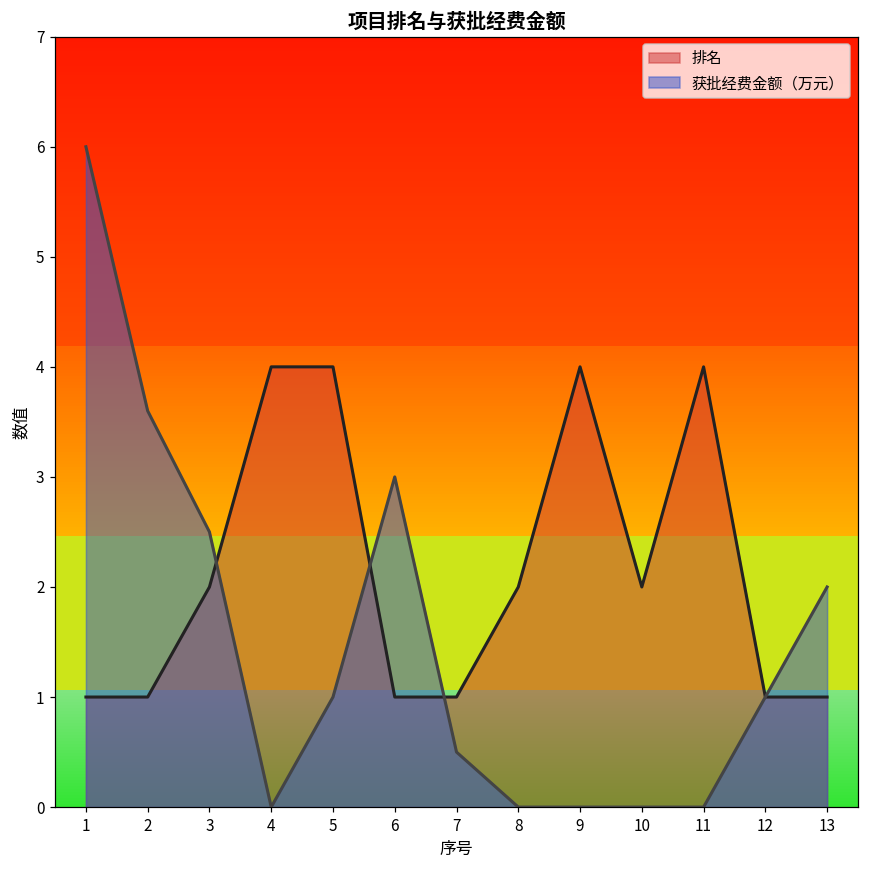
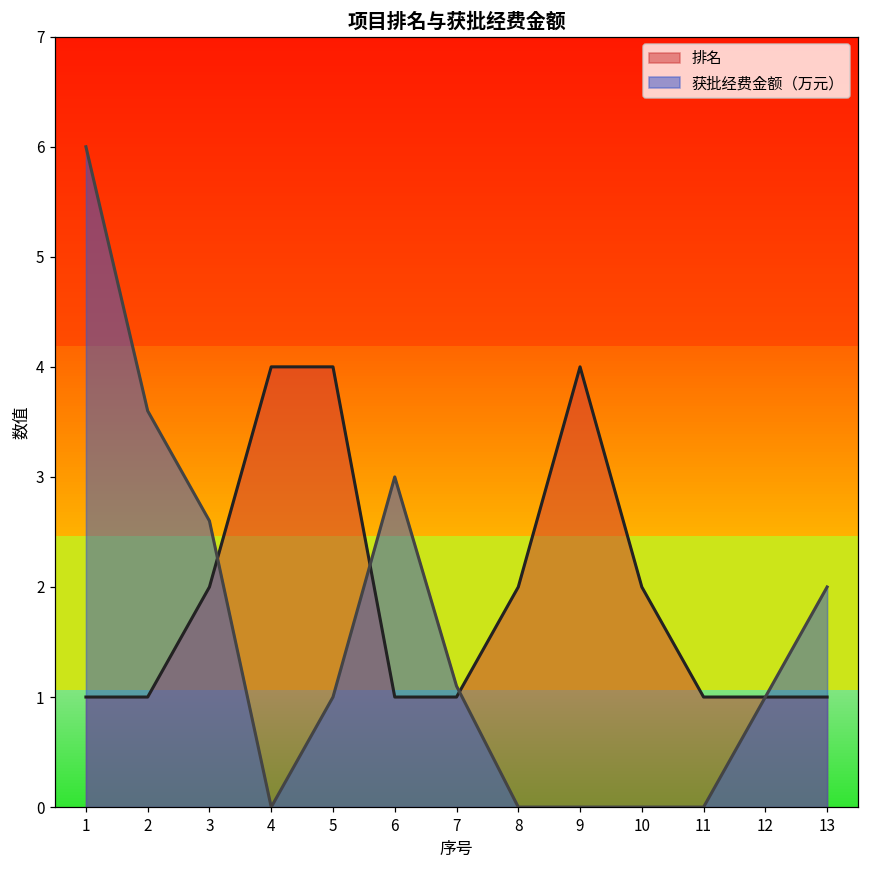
获批经费金额（万元）, 3: 2.5 -> 2.6
获批经费金额（万元）, 7: 0.5 -> 1.1
排名, 11: 4 -> 1
